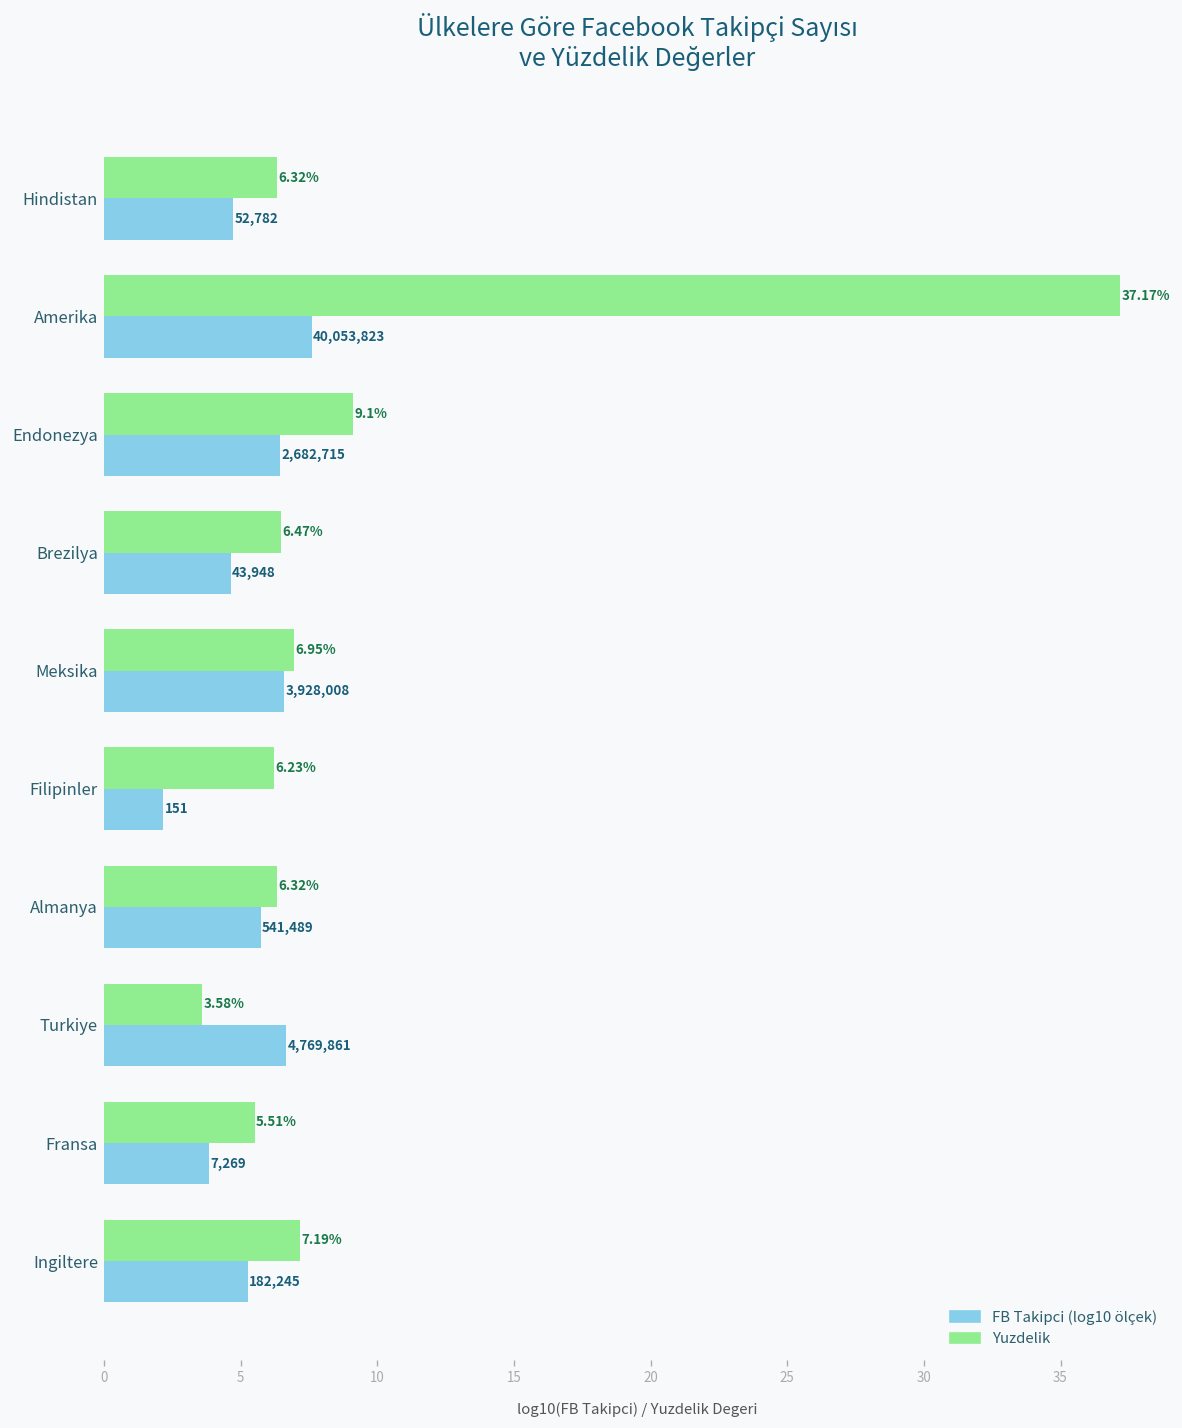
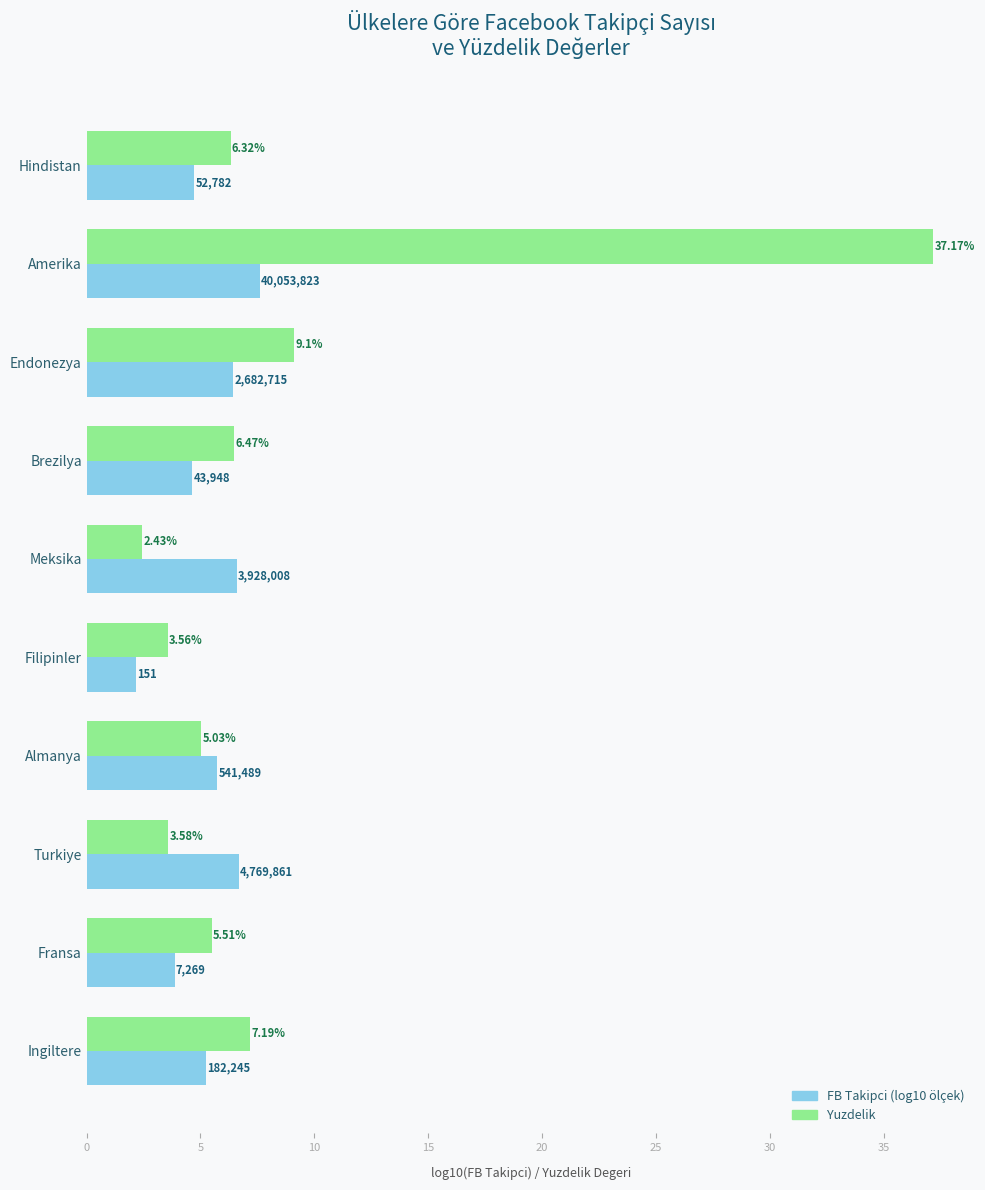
Yuzdelik, Meksika: 6.95% -> 2.43%
Yuzdelik, Filipinler: 6.23% -> 3.56%
Yuzdelik, Almanya: 6.32% -> 5.03%
